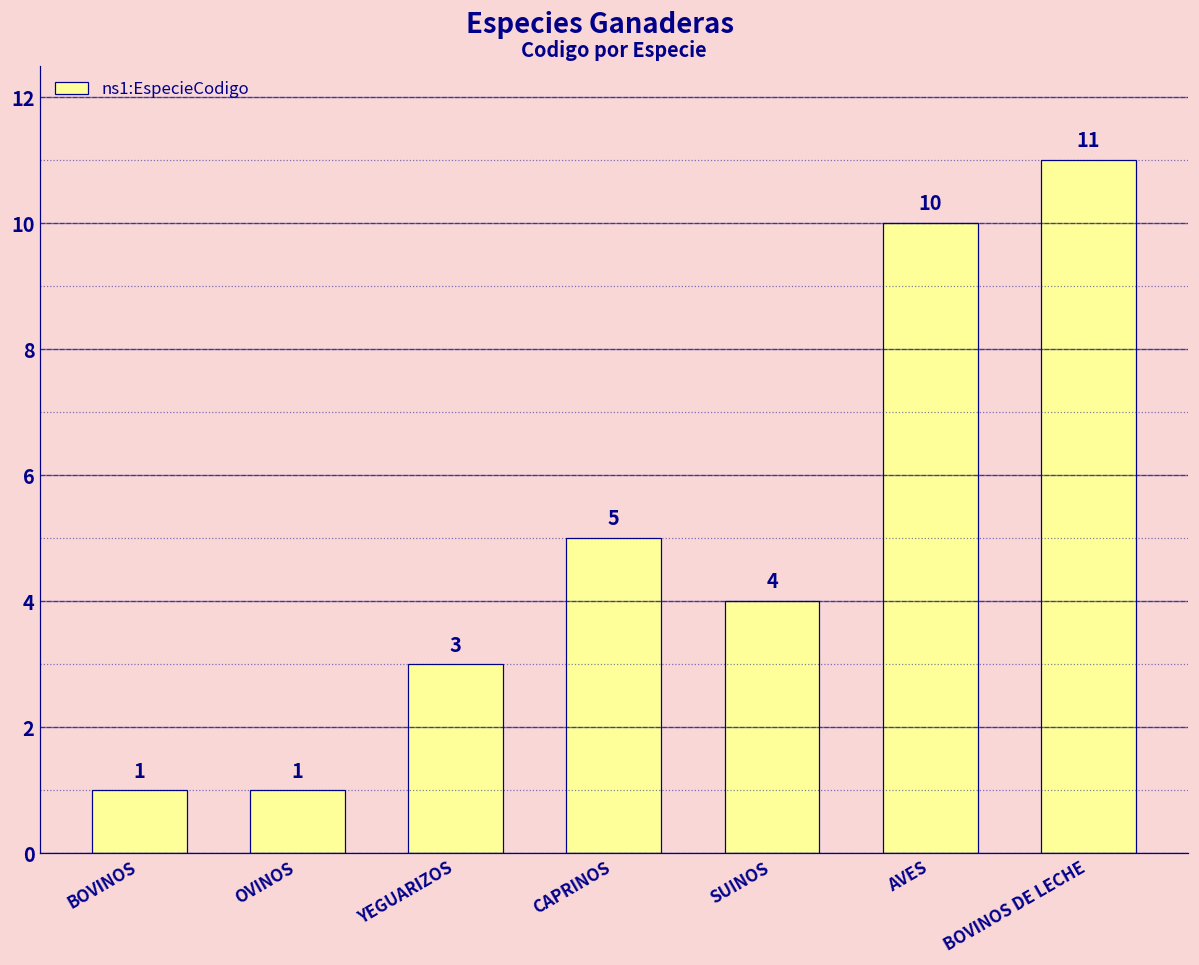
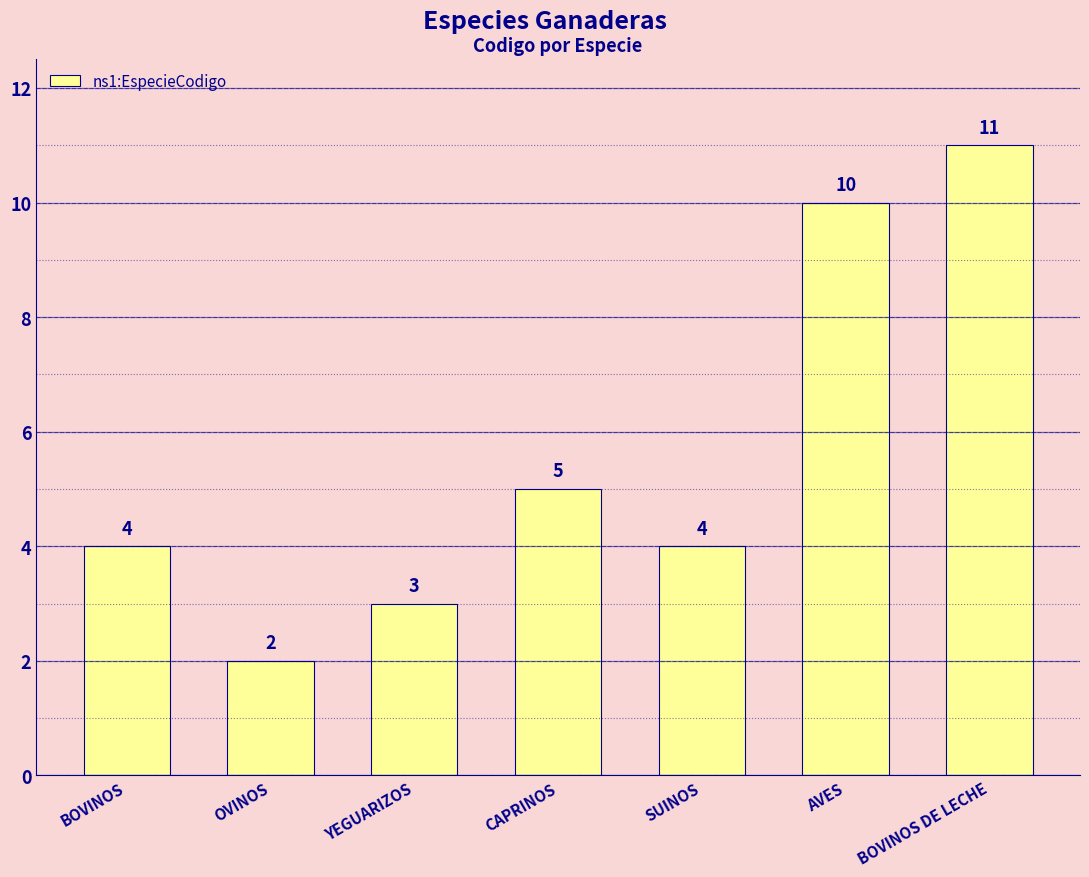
BOVINOS: 1 -> 4
OVINOS: 1 -> 2
